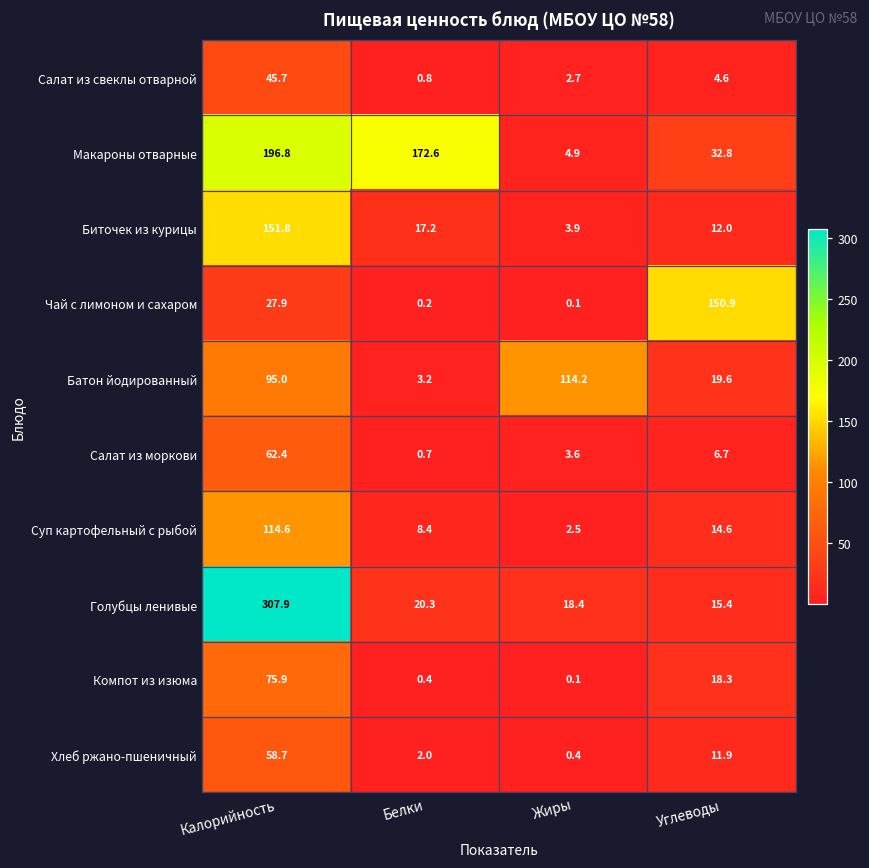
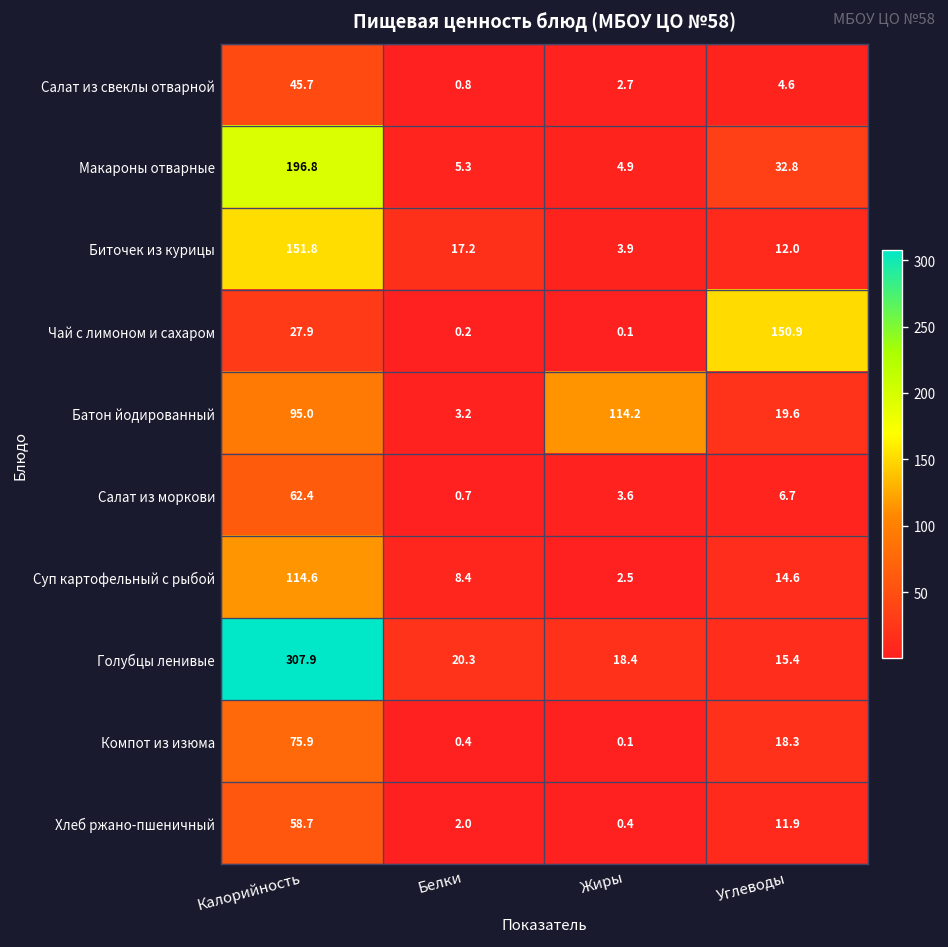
Макароны отварные, Белки: 172.6 -> 5.3
